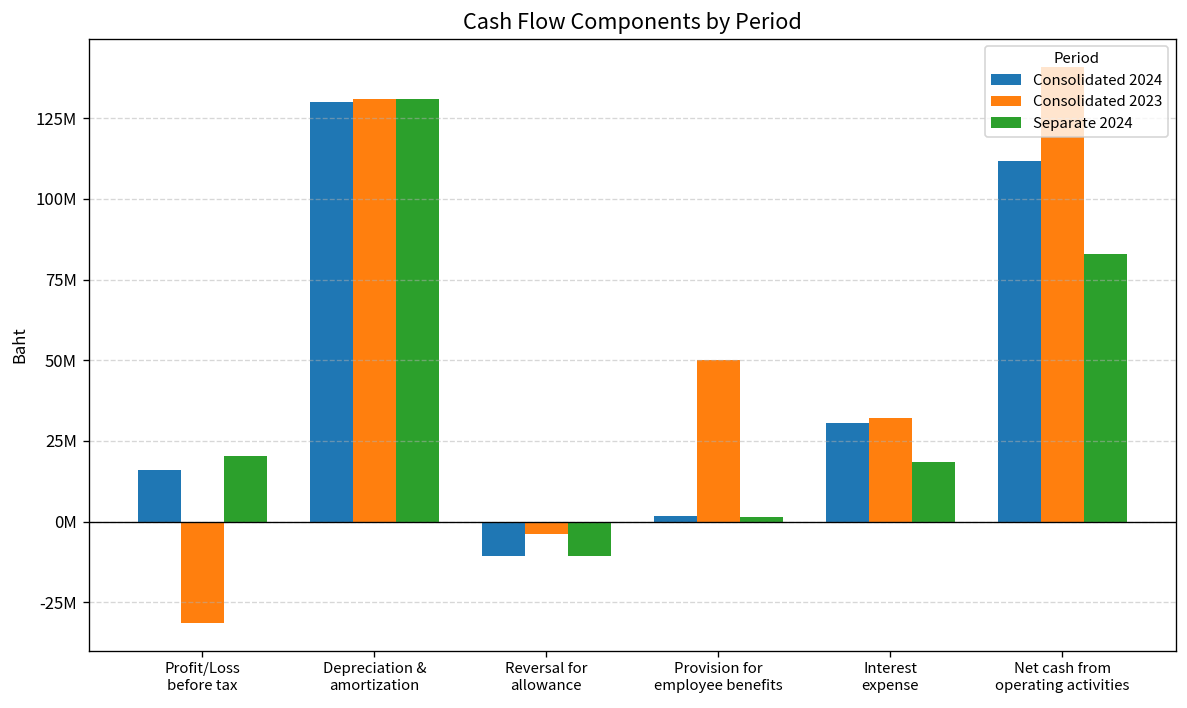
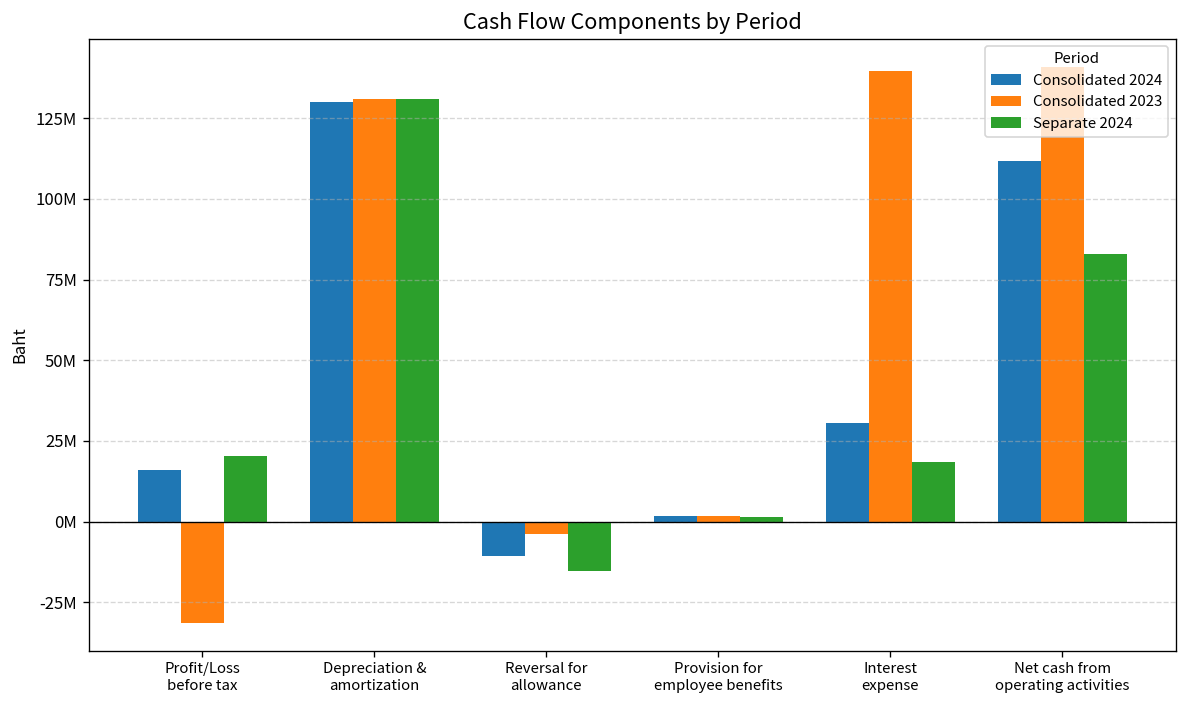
Separate 2024, Reversal for allowance: -11000000 -> -15000000
Consolidated 2023, Provision for employee benefits: 50000000 -> 2000000
Consolidated 2023, Interest expense: 32000000 -> 140000000
